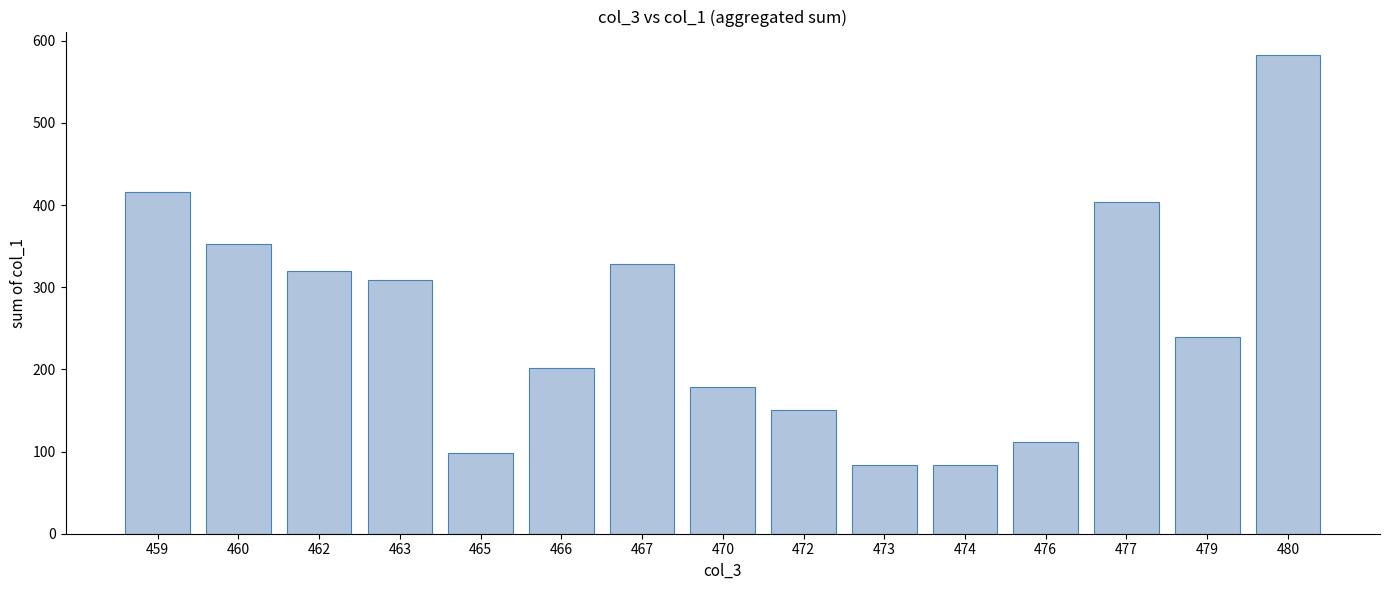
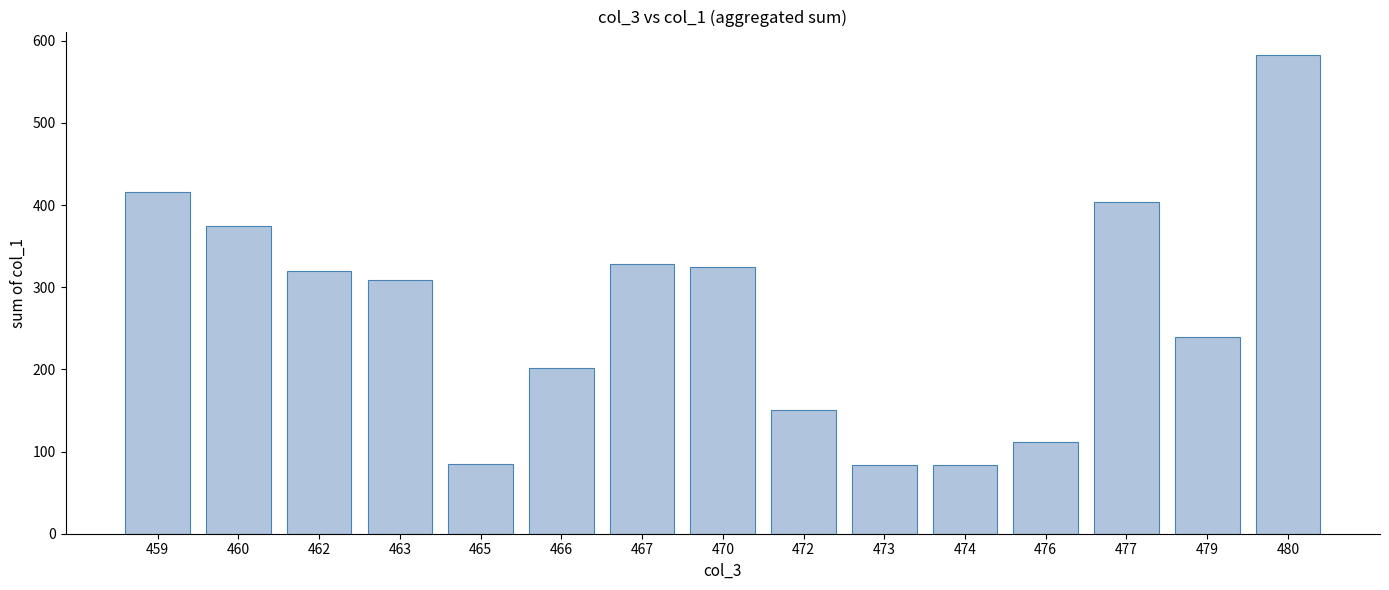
460: 350 -> 370
465: 100 -> 90
470: 180 -> 320
